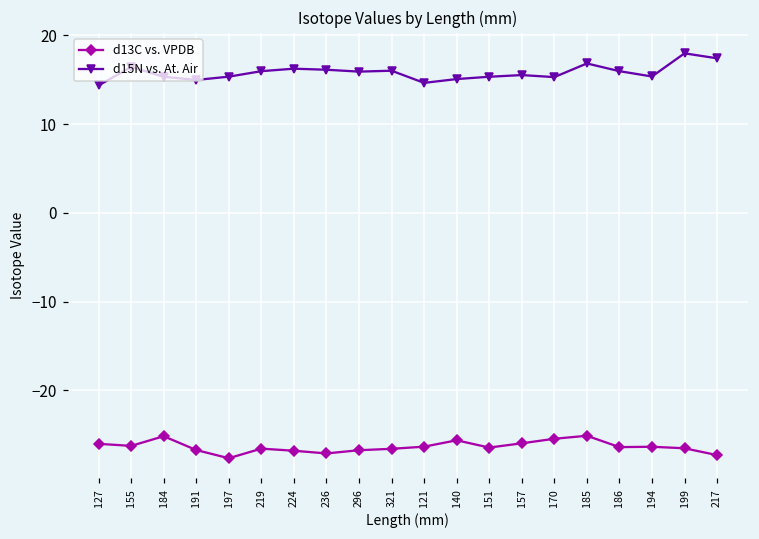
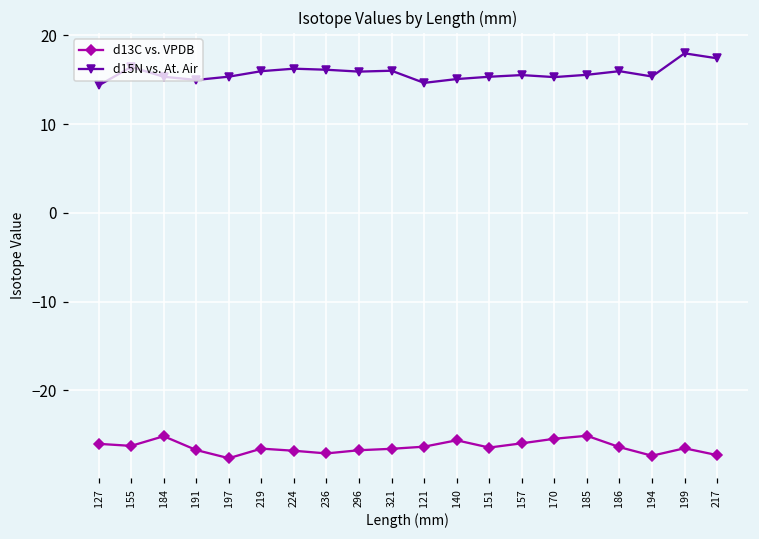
d15N vs. At. Air, 185: 17 -> 16
d13C vs. VPDB, 194: -26 -> -27
